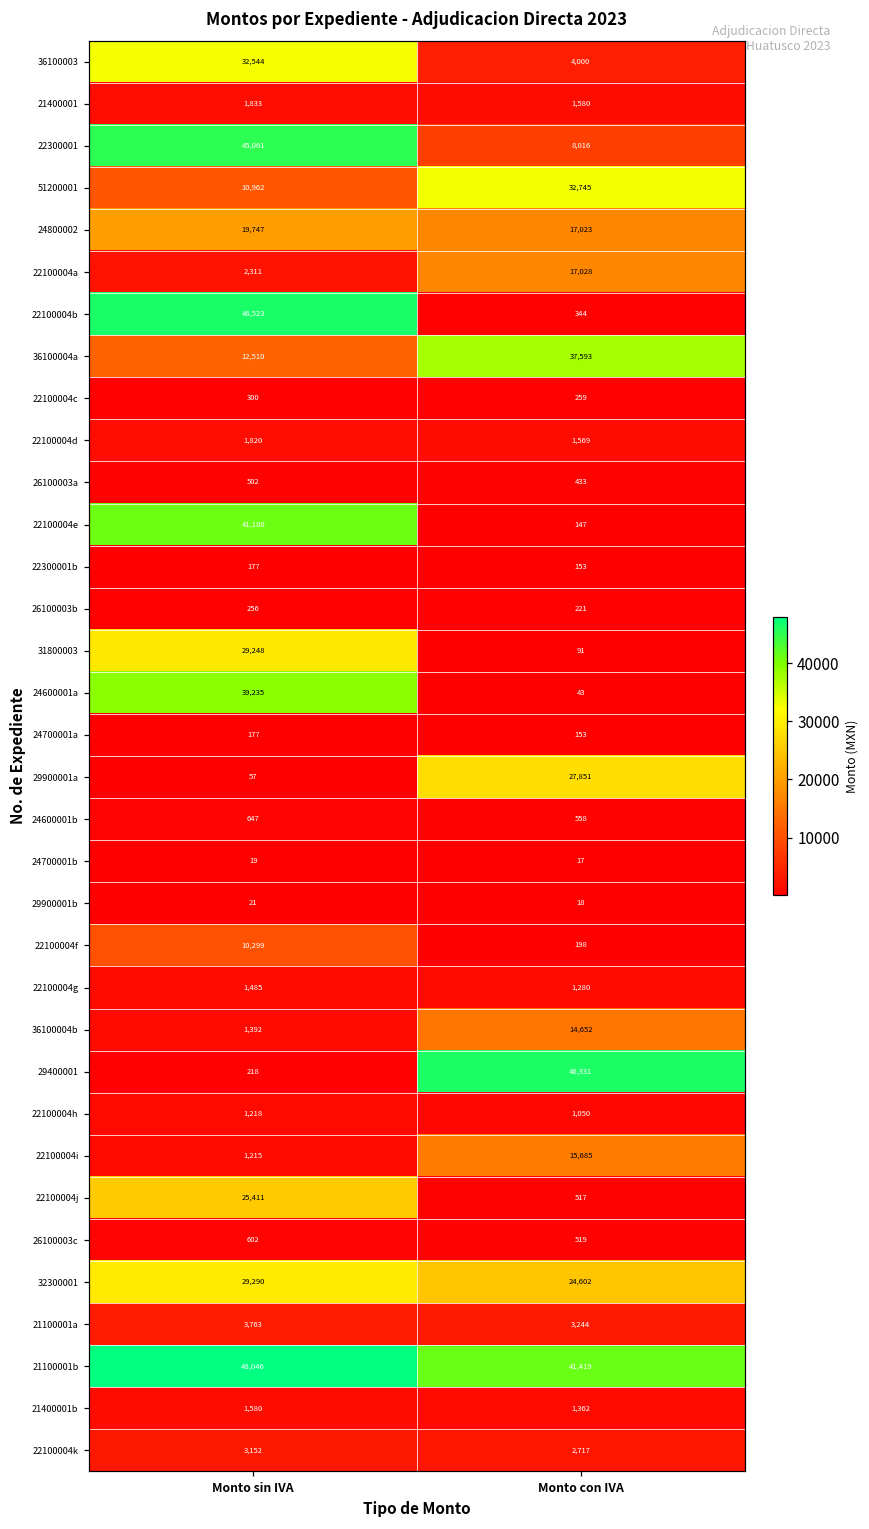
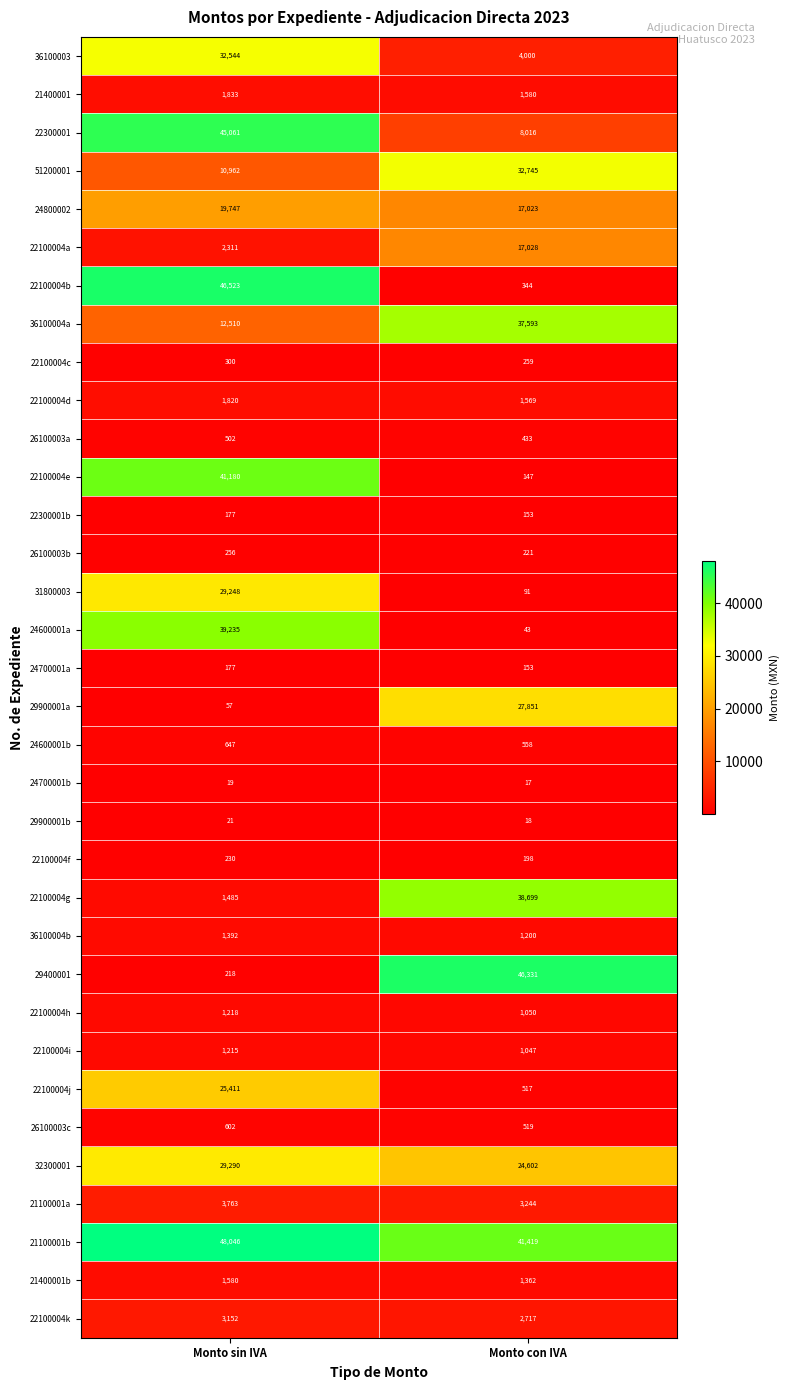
22100004f, Monto sin IVA: 10,299 -> 230
22100004g, Monto con IVA: 1,280 -> 38,699
36100004b, Monto con IVA: 14,652 -> 1,200
22100004i, Monto con IVA: 15,685 -> 1,047
